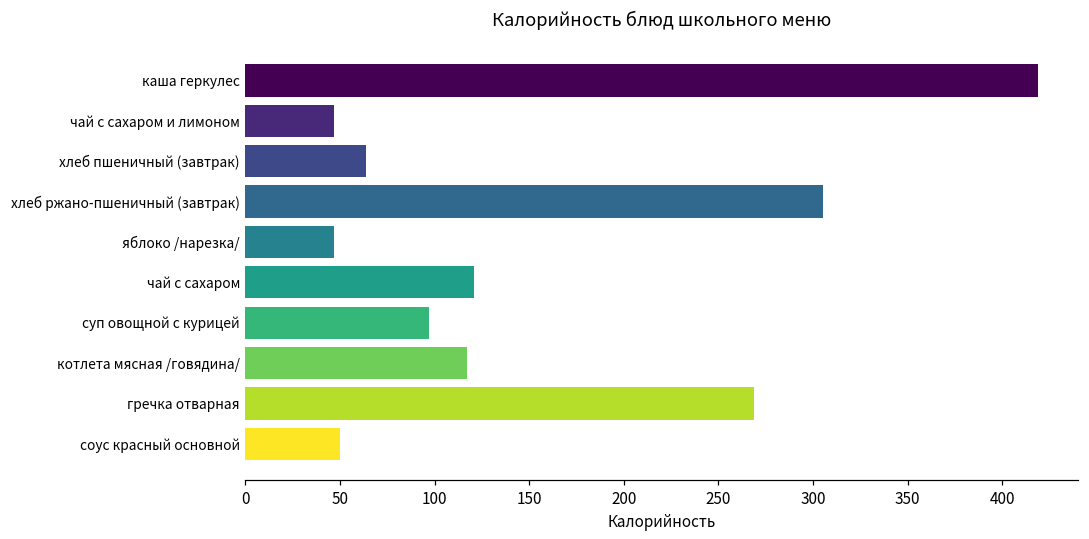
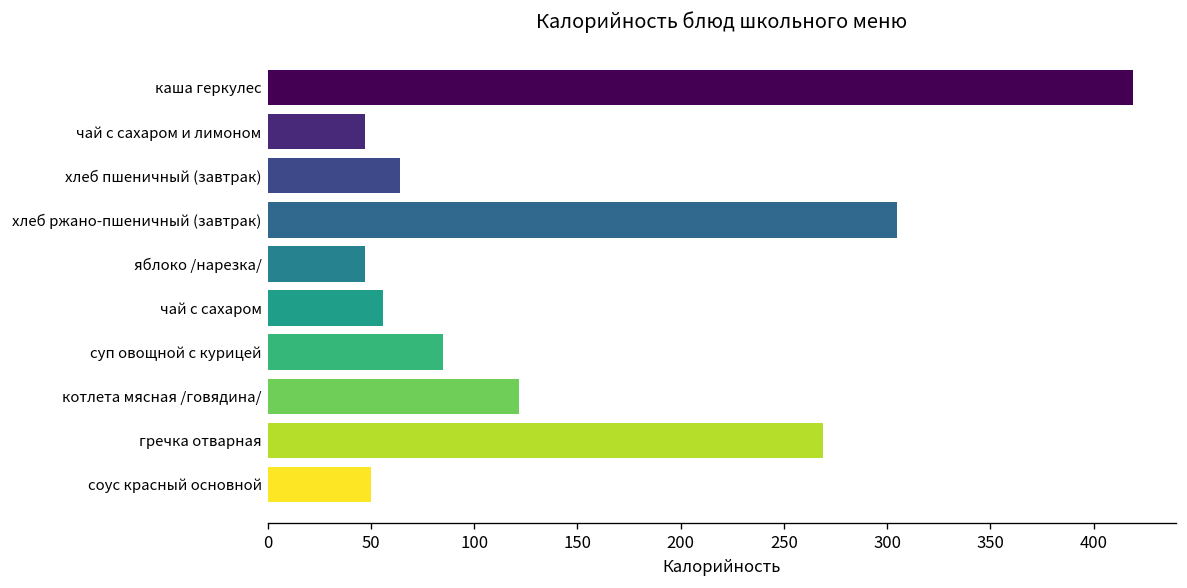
чай с сахаром: 121 -> 56
суп овощной с курицей: 97 -> 85
котлета мясная /говядина/: 117 -> 122
